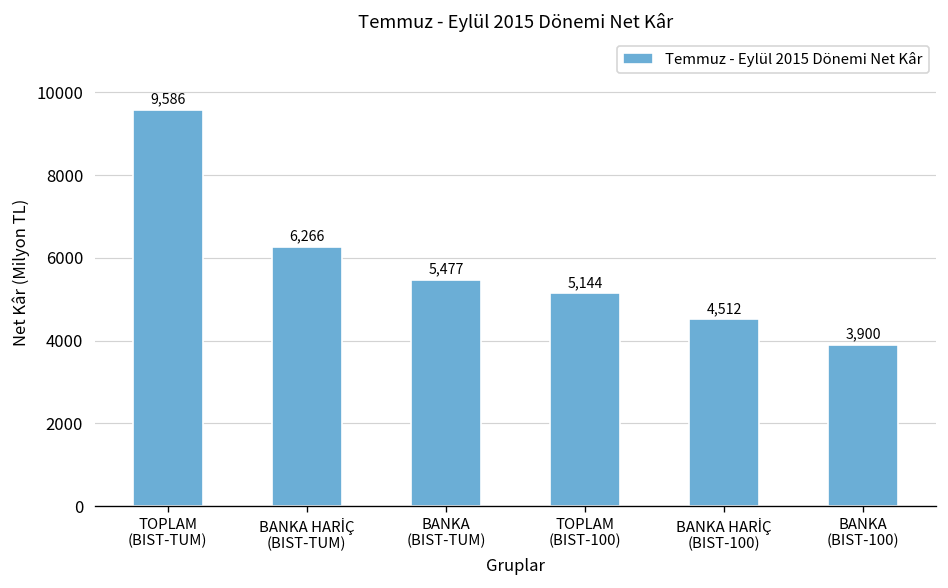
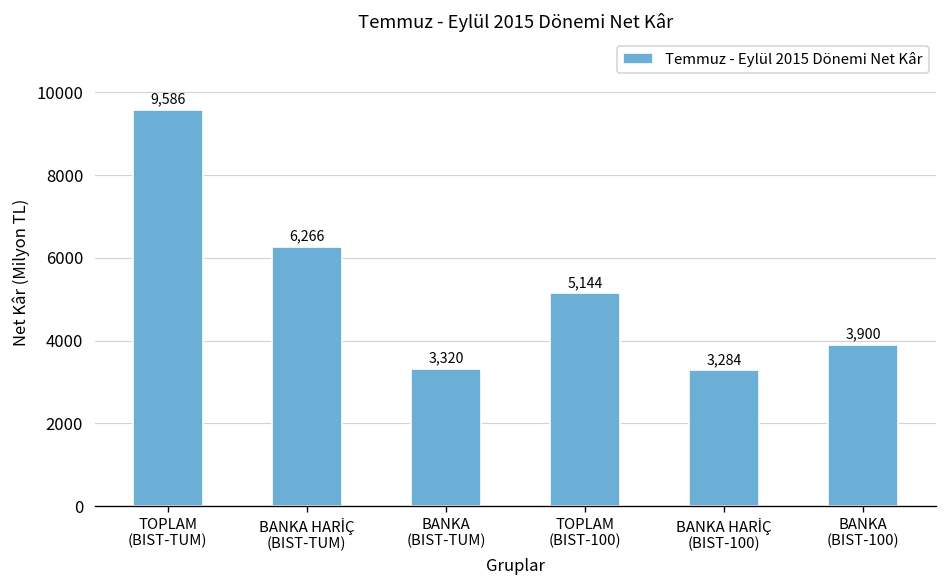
BANKA (BIST-TUM): 5,477 -> 3,320
BANKA HARİÇ (BIST-100): 4,512 -> 3,284
